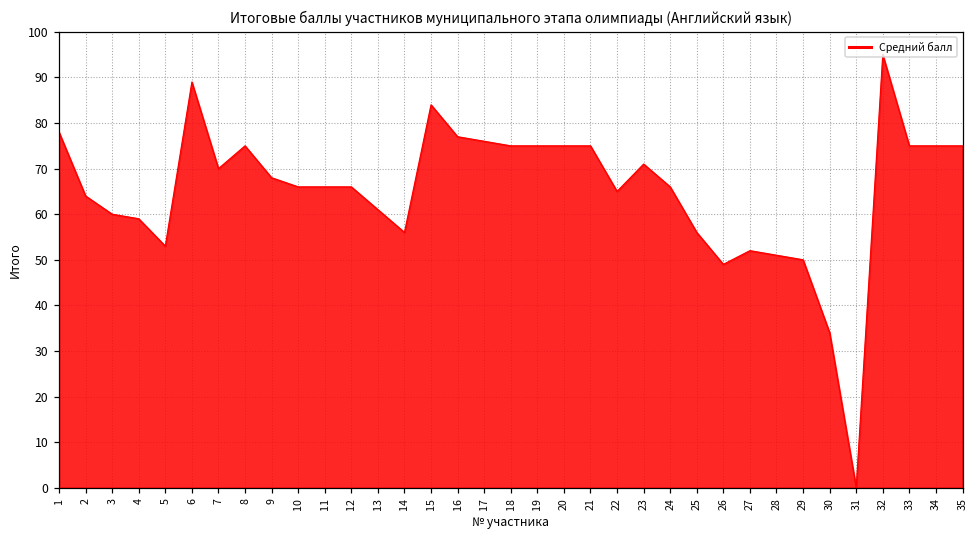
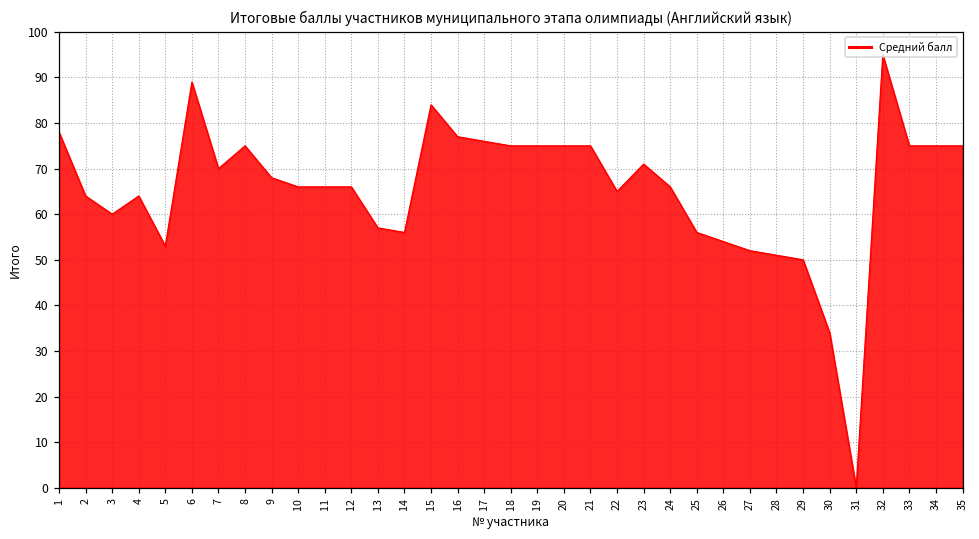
4: 59 -> 64
13: 61 -> 57
26: 49 -> 54
